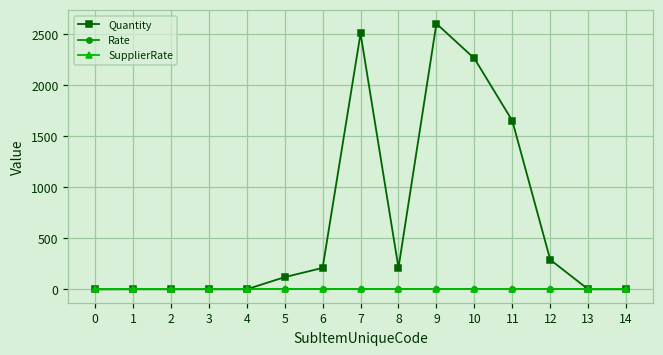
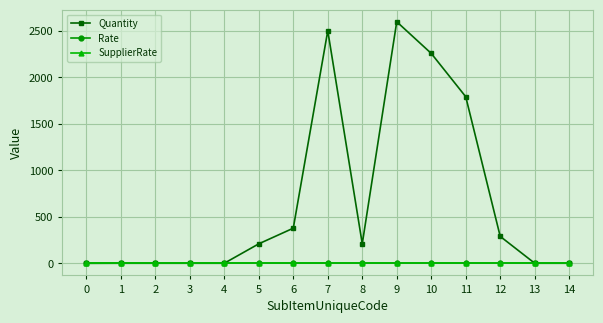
Quantity, 5: 100 -> 200
Quantity, 6: 200 -> 400
Quantity, 11: 1700 -> 1800
